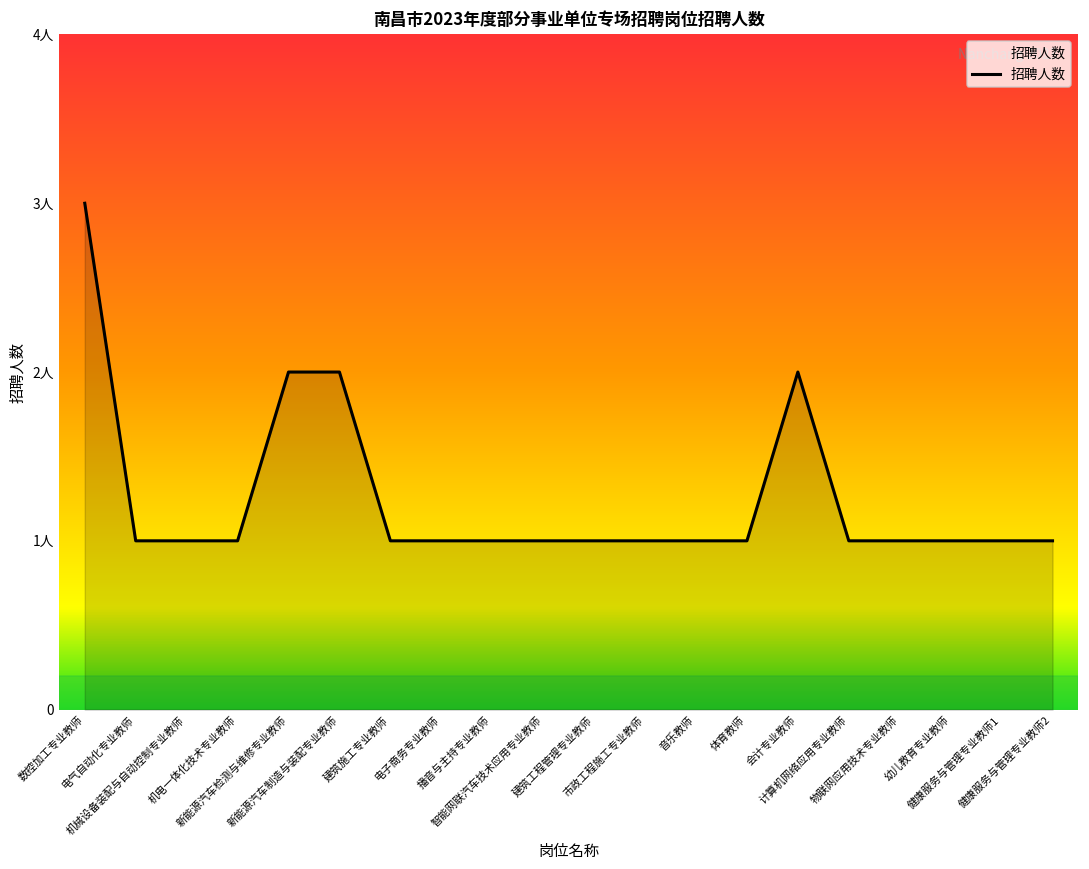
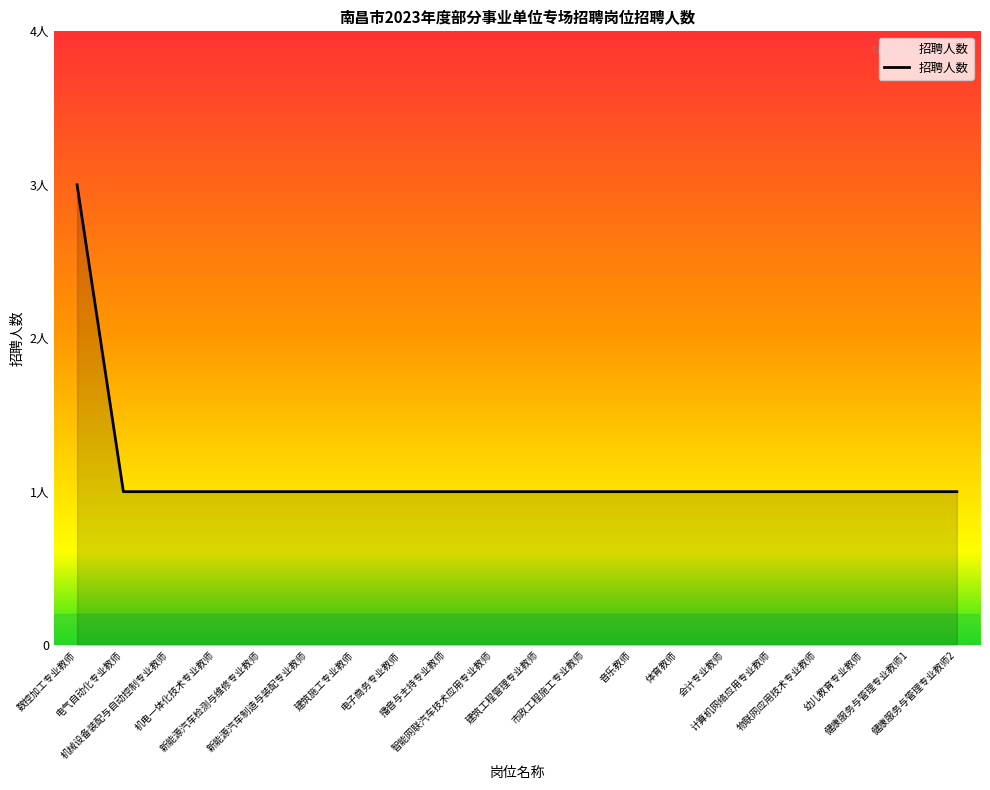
新能源汽车检测与维修专业教师: 2人 -> 1人
新能源汽车制造与装配专业教师: 2人 -> 1人
会计专业教师: 2人 -> 1人
